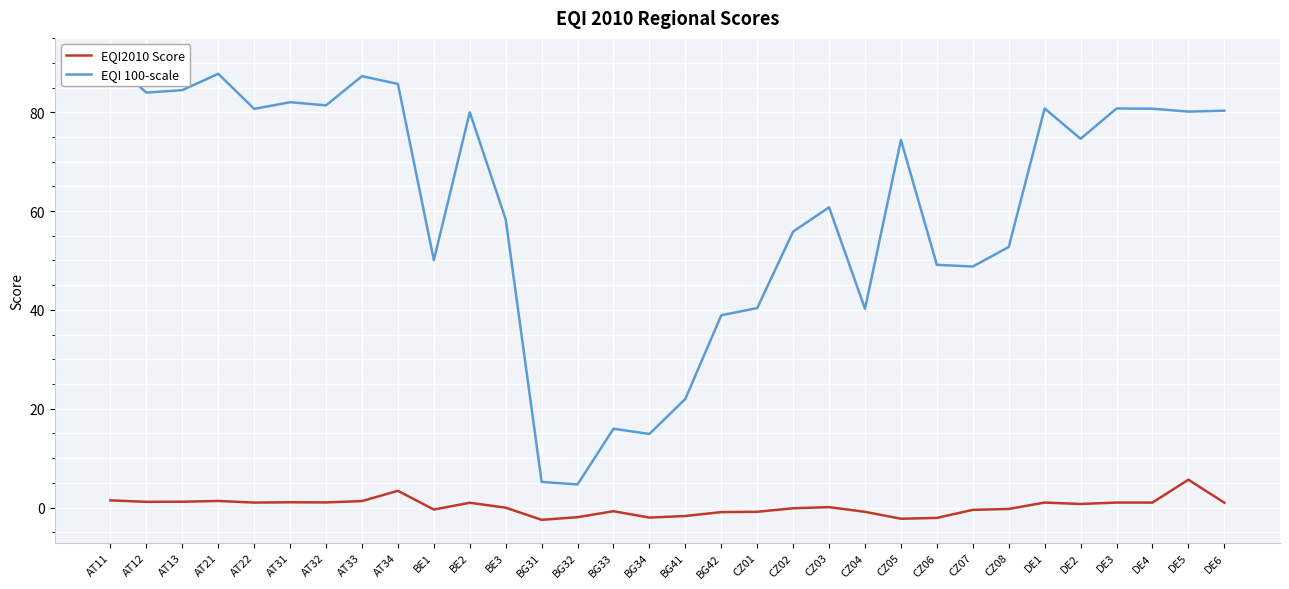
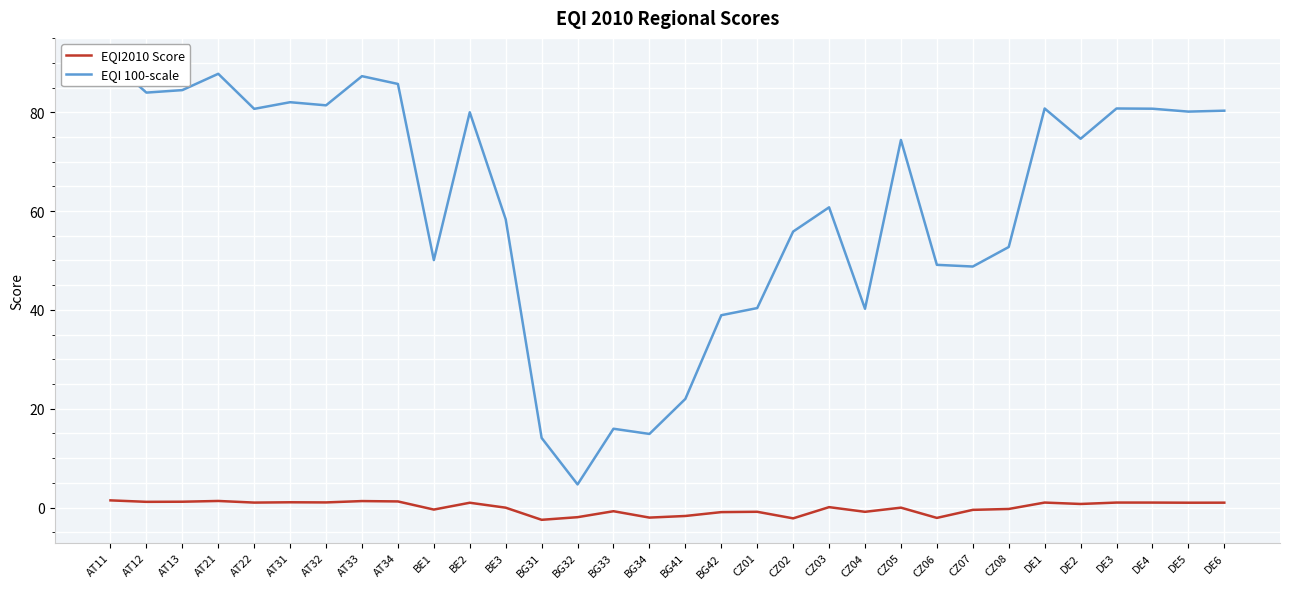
EQI2010 Score, AT34: 3 -> 1
EQI 100-scale, BG31: 5 -> 14
EQI2010 Score, CZ02: 0 -> -2
EQI2010 Score, CZ05: -2 -> 0
EQI2010 Score, DE5: 6 -> 1
